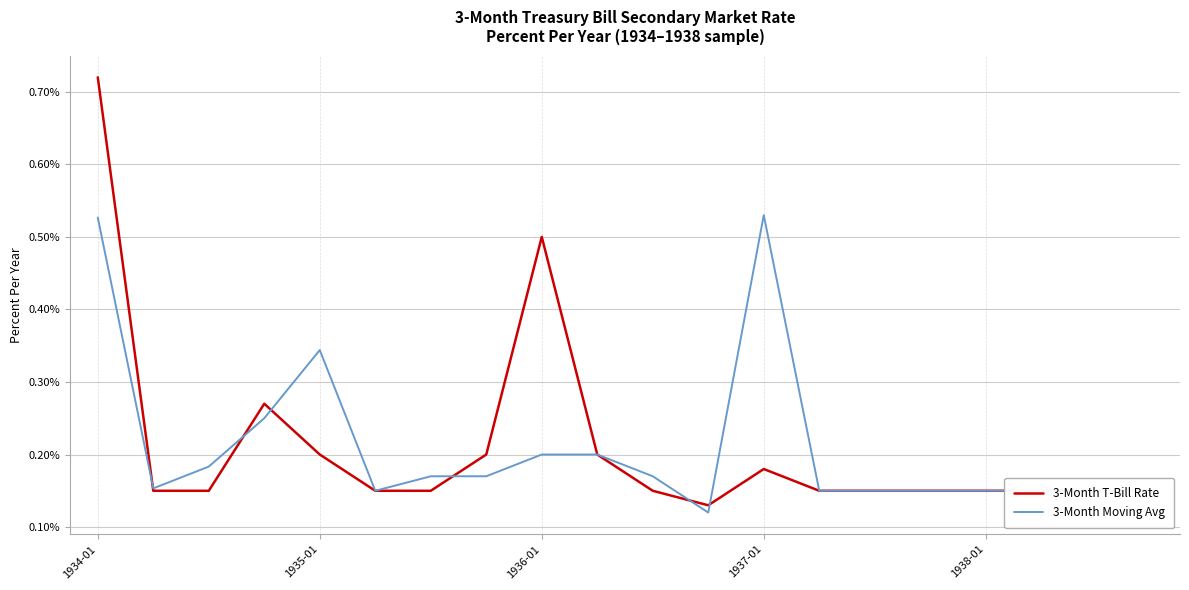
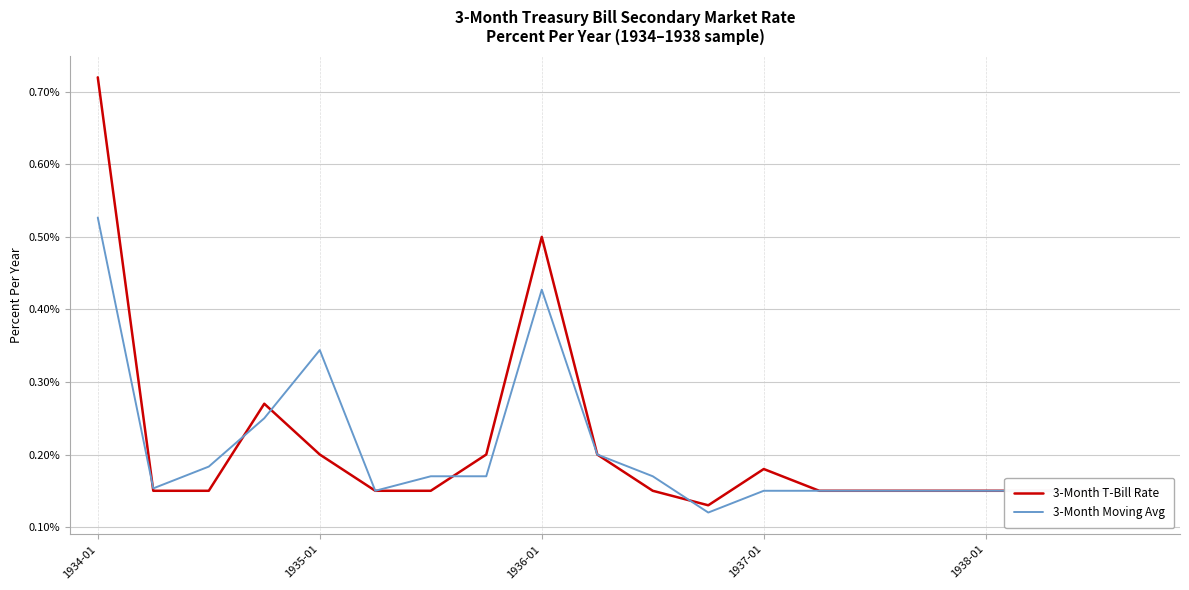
3-Month Moving Avg, 1936-01: 0.20% -> 0.43%
3-Month Moving Avg, 1937-01: 0.53% -> 0.15%
